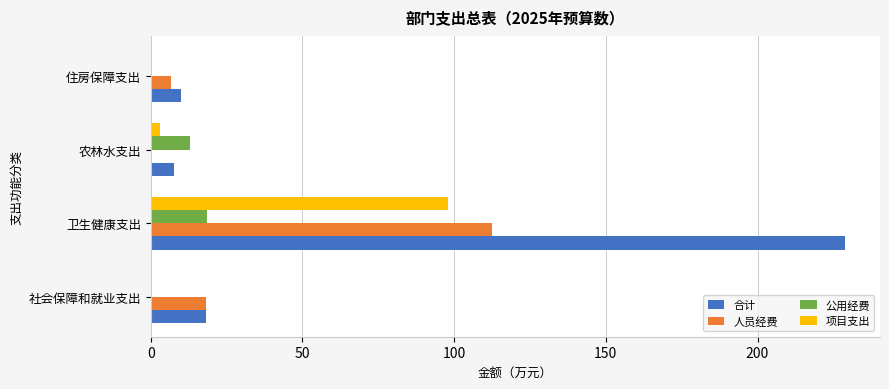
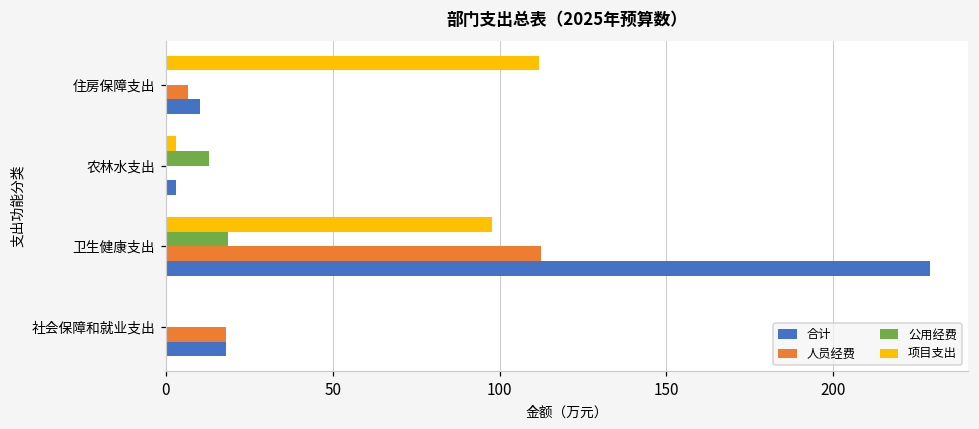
项目支出, 住房保障支出: 0 -> 112
合计, 农林水支出: 8 -> 3
